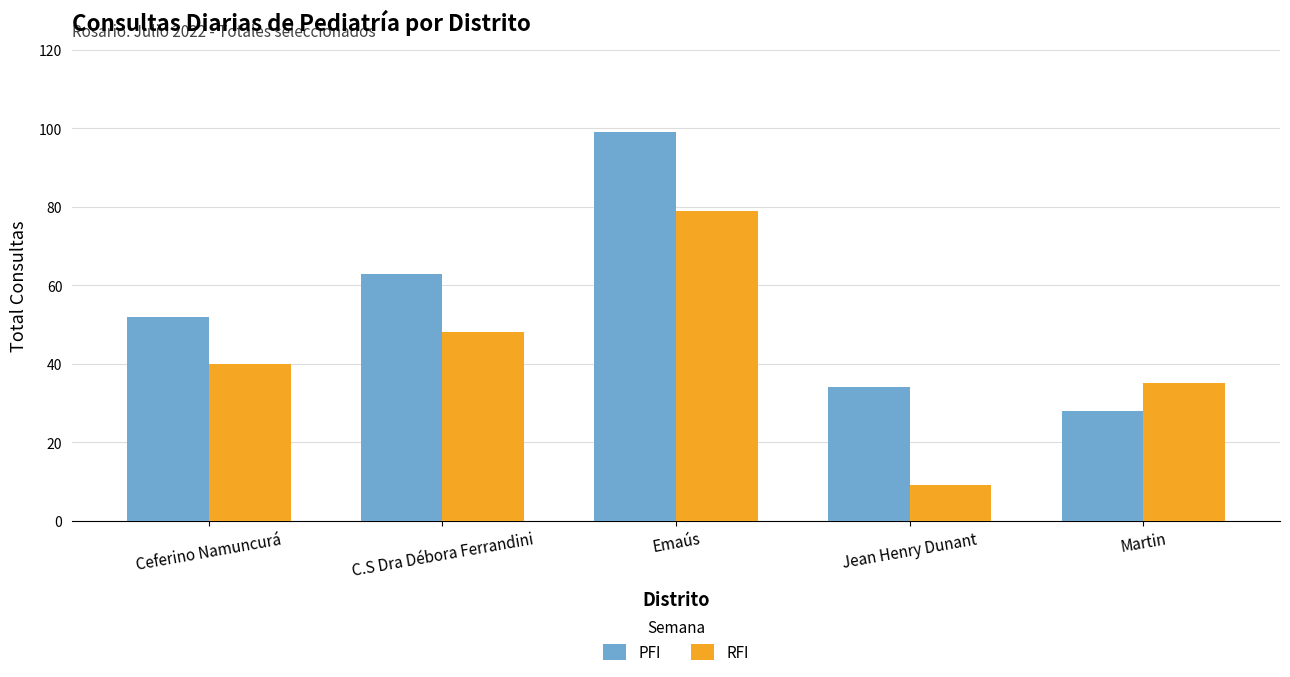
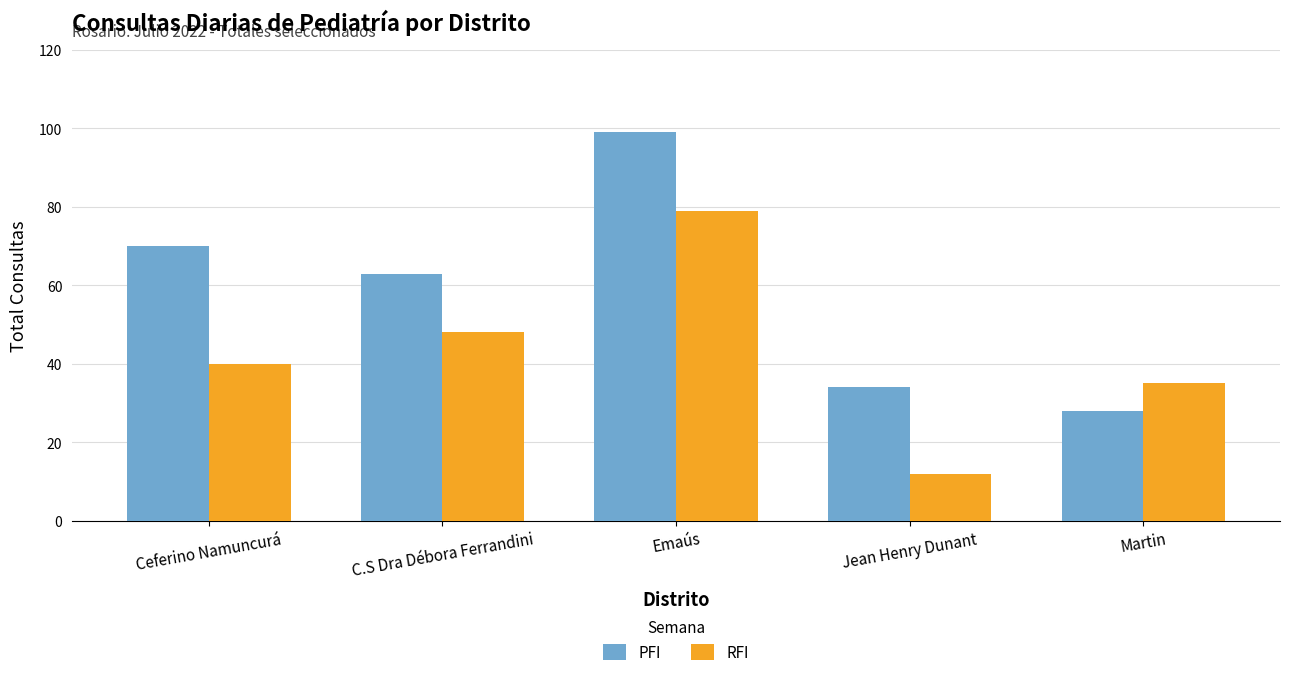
PFI, Ceferino Namuncurá: 52 -> 70
RFI, Jean Henry Dunant: 9 -> 12
